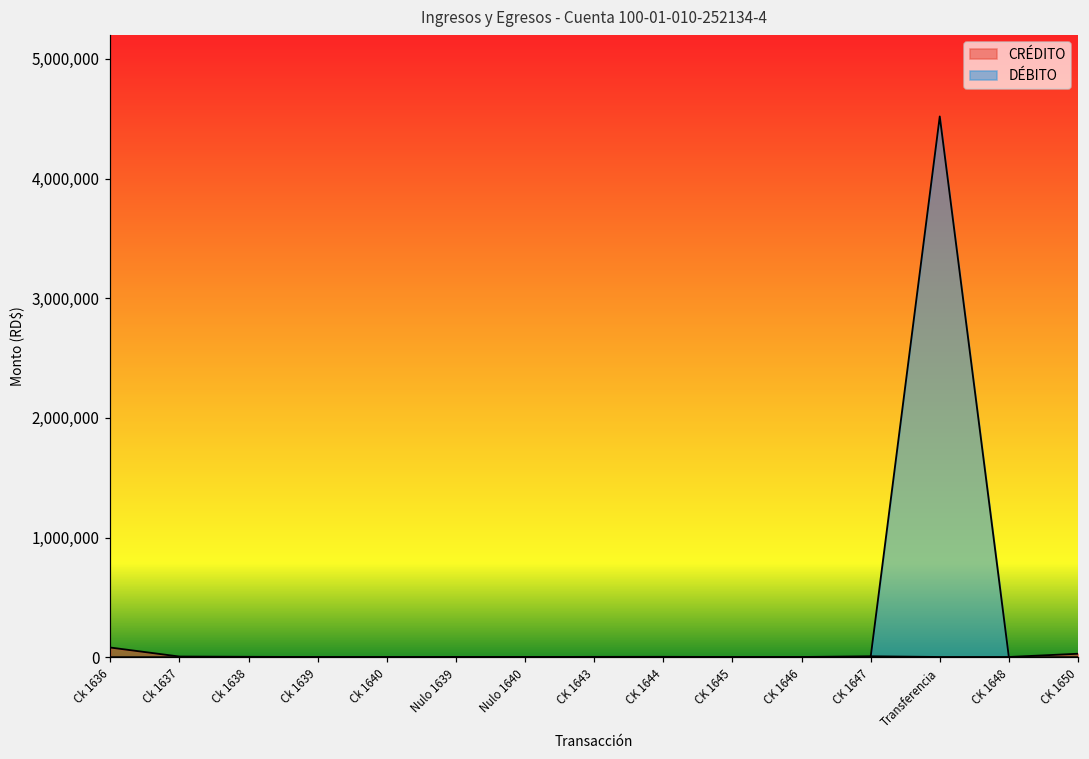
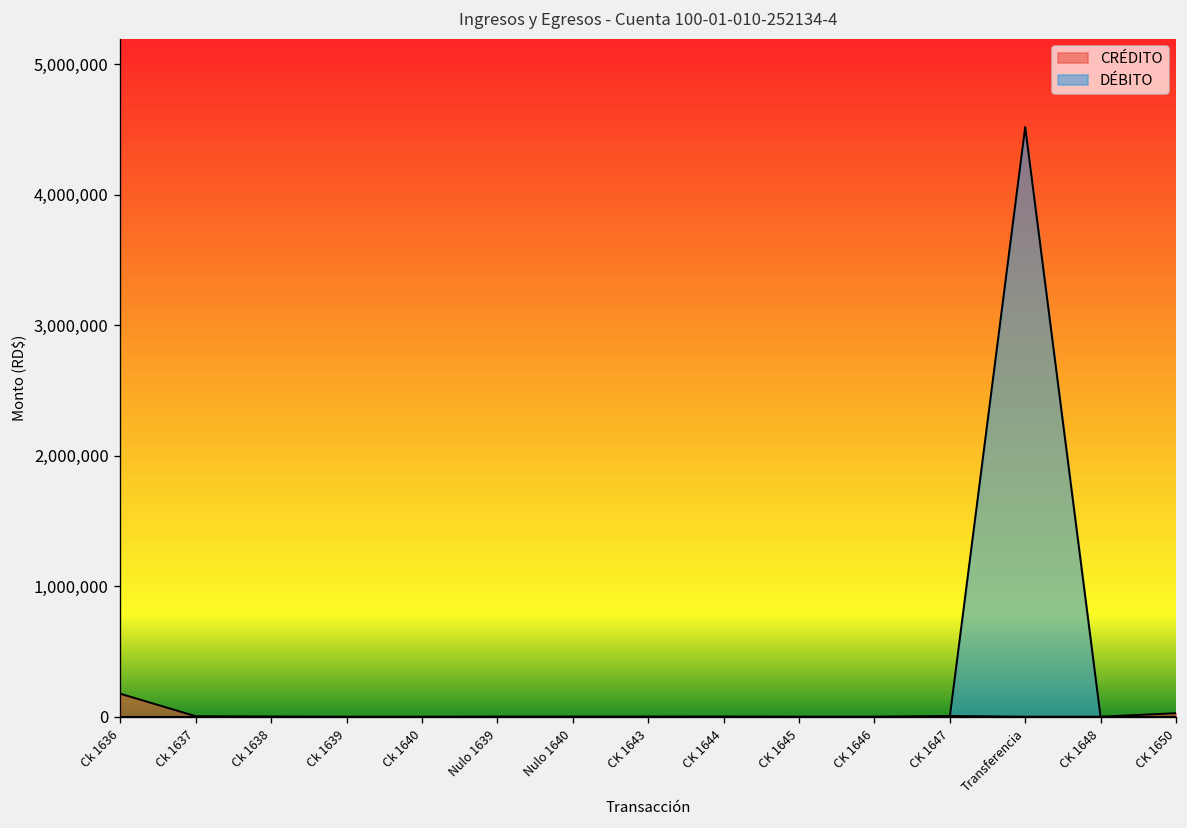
CRÉDITO, Ck 1636: 80,000 -> 180,000
